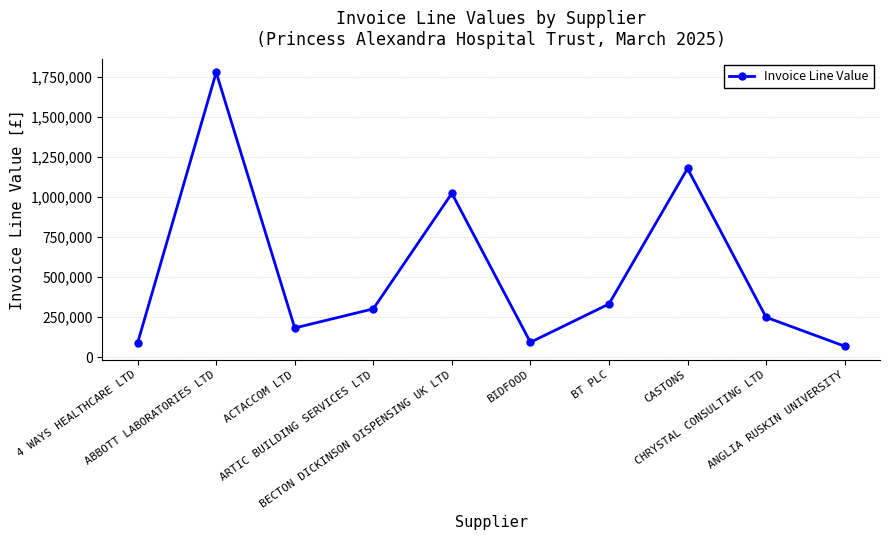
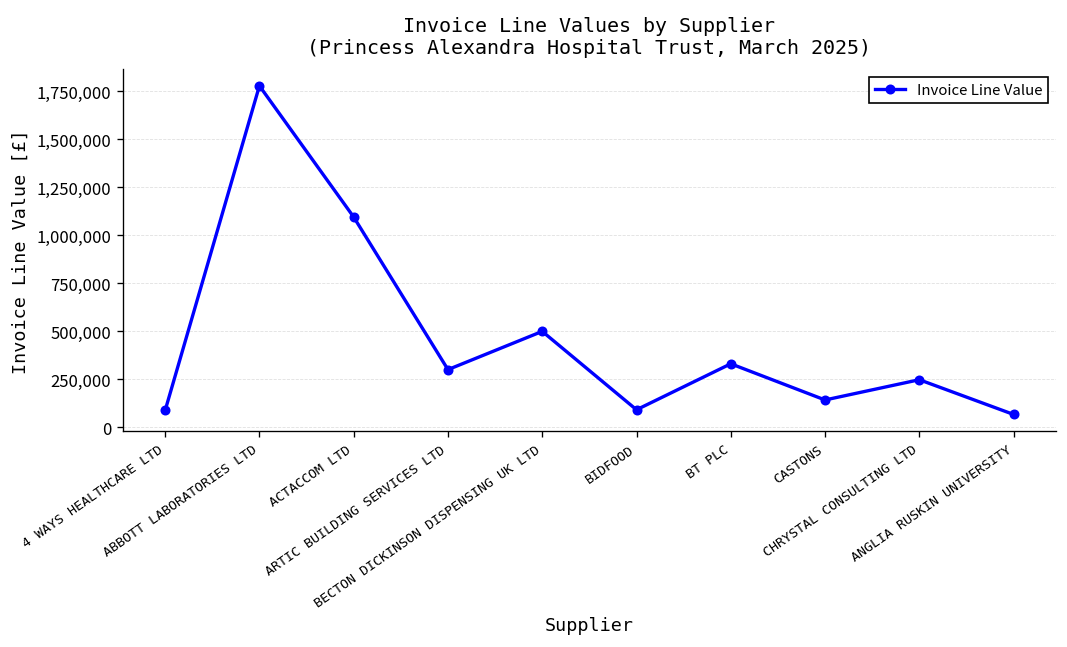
ACTACCOM LTD: 180,000 -> 1,100,000
BECTON DICKINSON DISPENSING UK LTD: 1,020,000 -> 500,000
CASTONS: 1,180,000 -> 140,000
